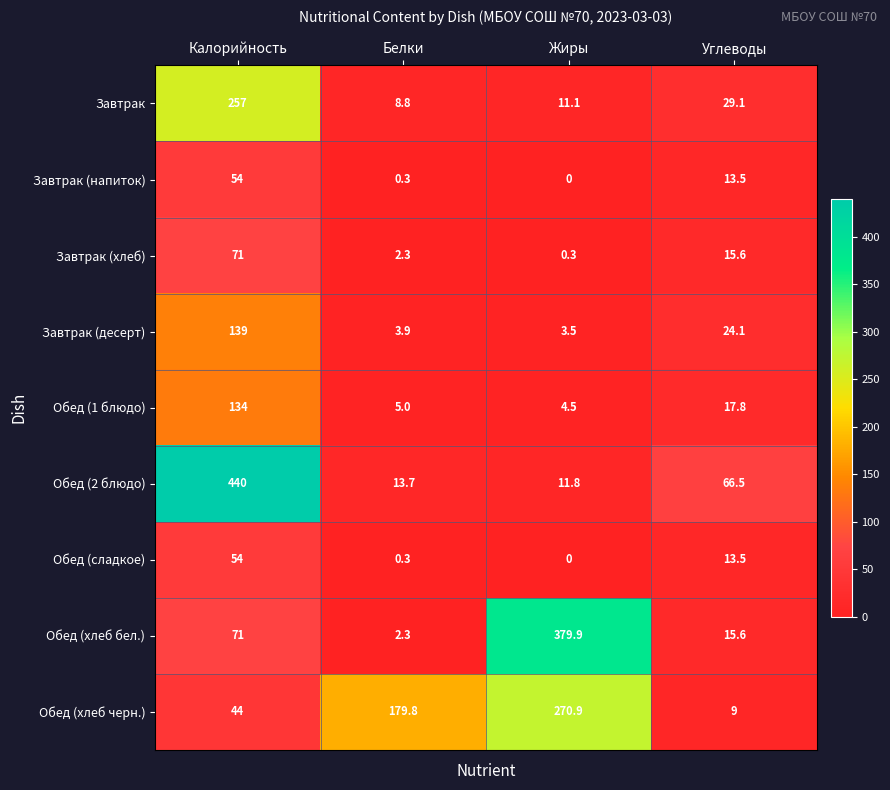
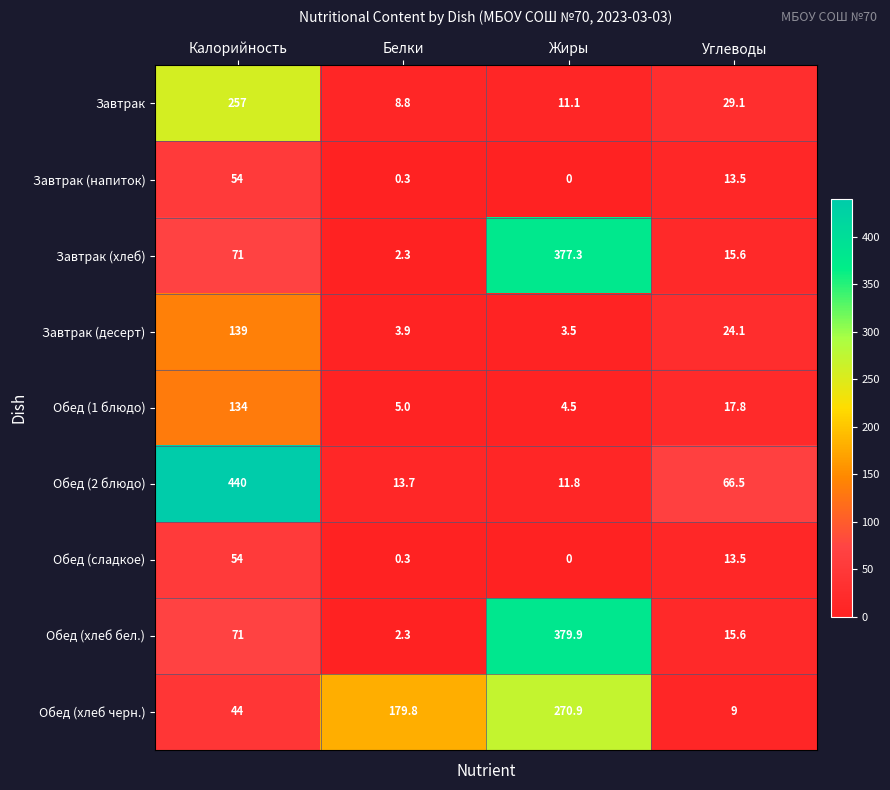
Завтрак (хлеб), Жиры: 0.3 -> 377.3
